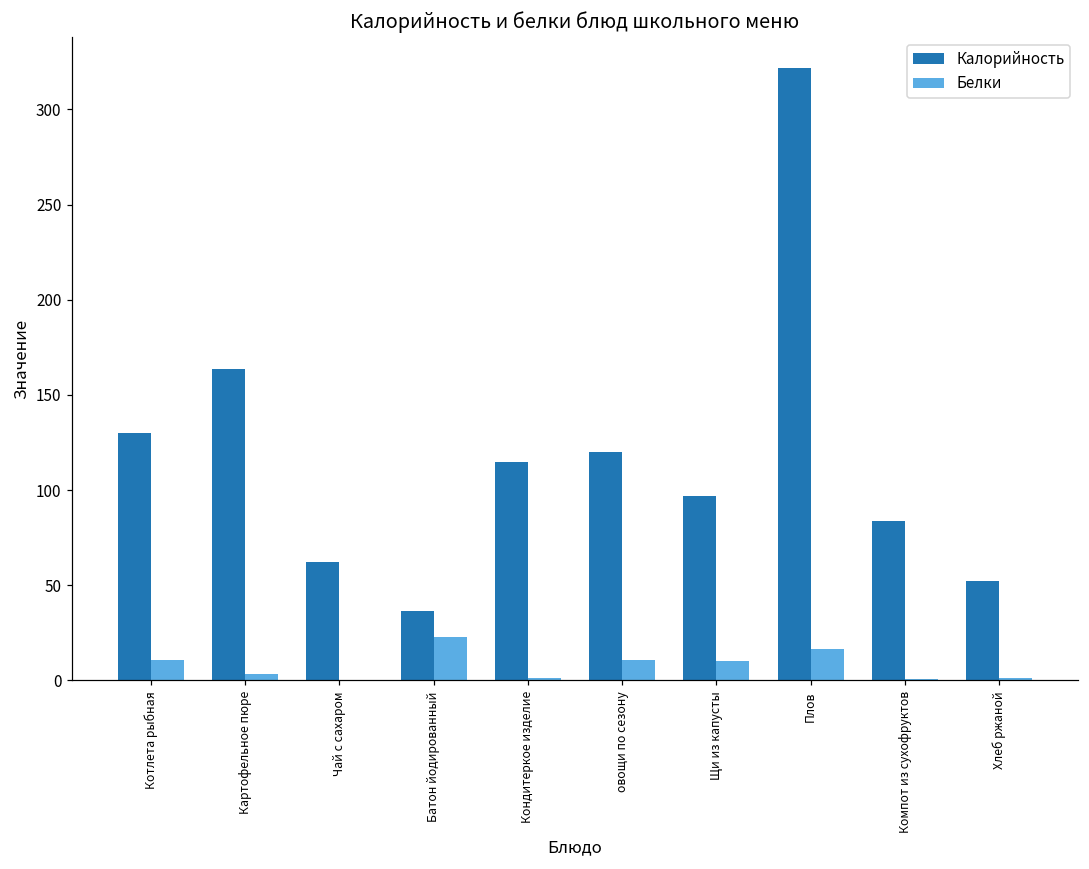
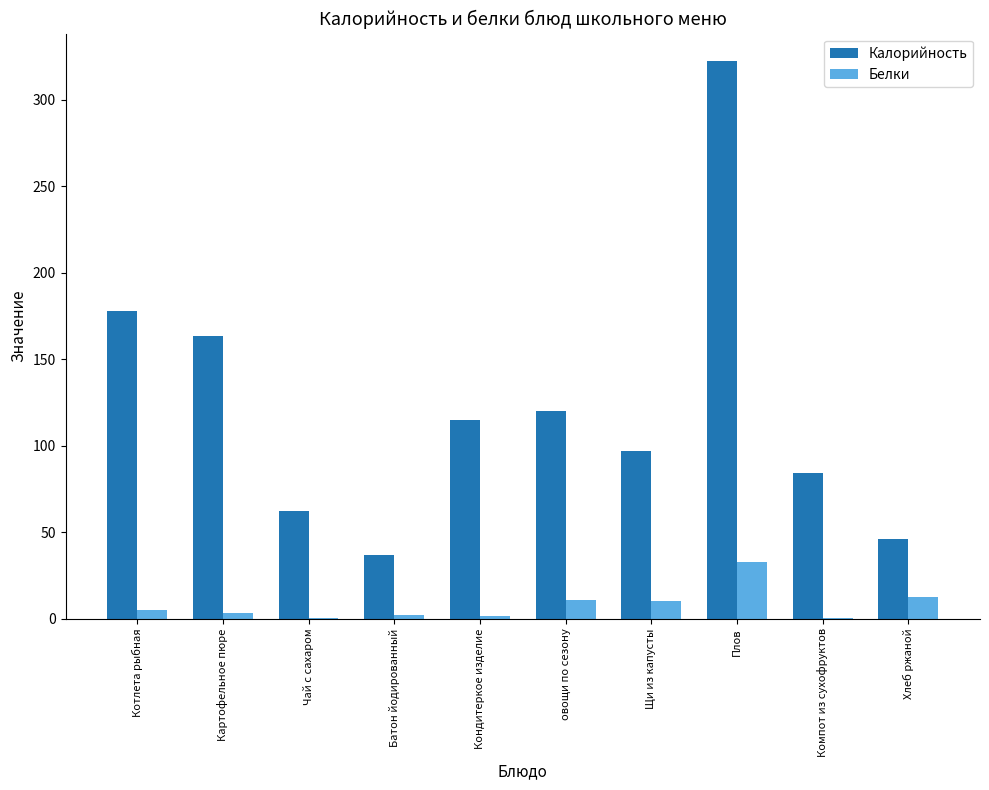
Калорийность, Котлета рыбная: 130 -> 178
Белки, Котлета рыбная: 11 -> 5
Белки, Батон йодированный: 23 -> 2
Белки, Плов: 17 -> 33
Калорийность, Хлеб ржаной: 52 -> 46
Белки, Хлеб ржаной: 1 -> 13
